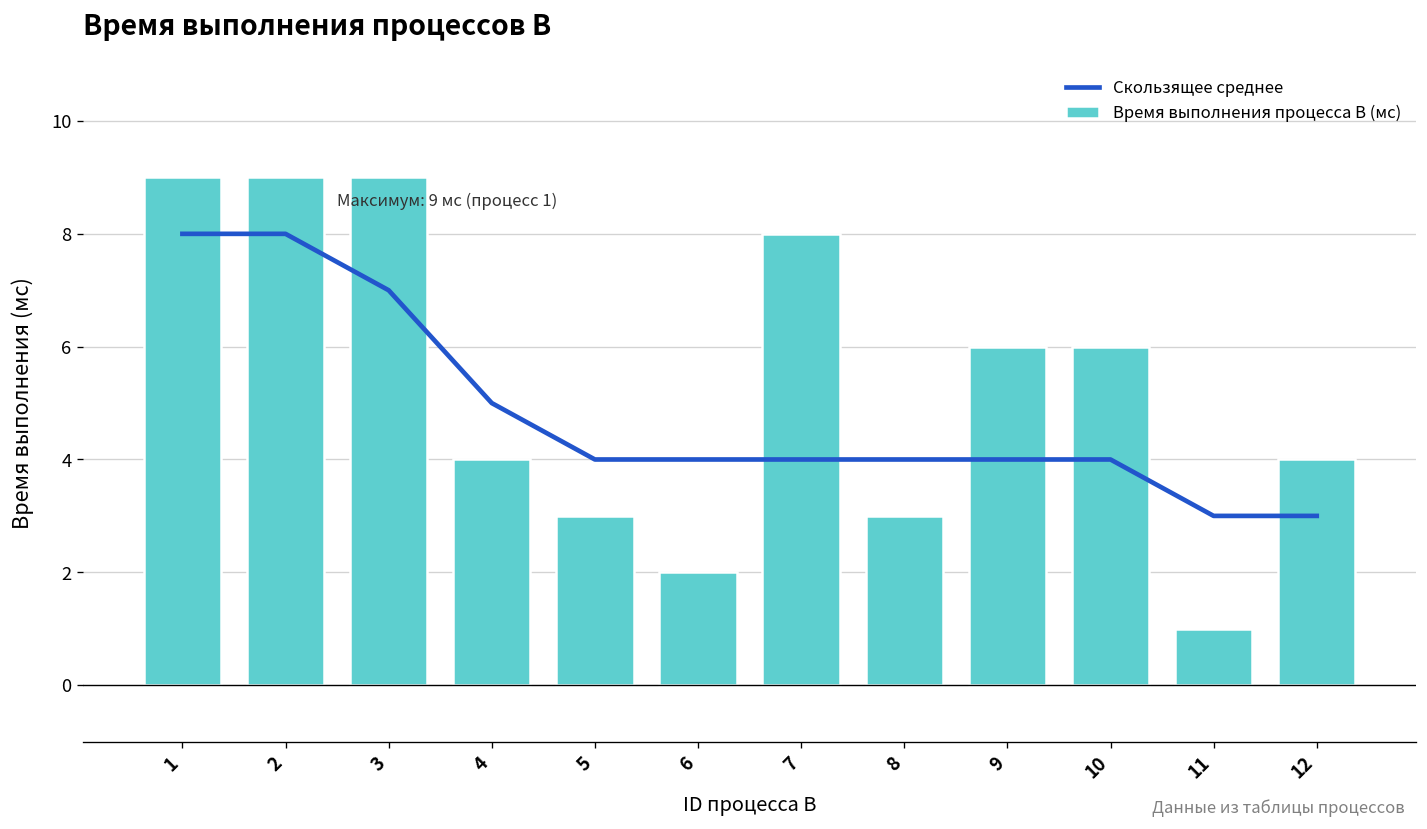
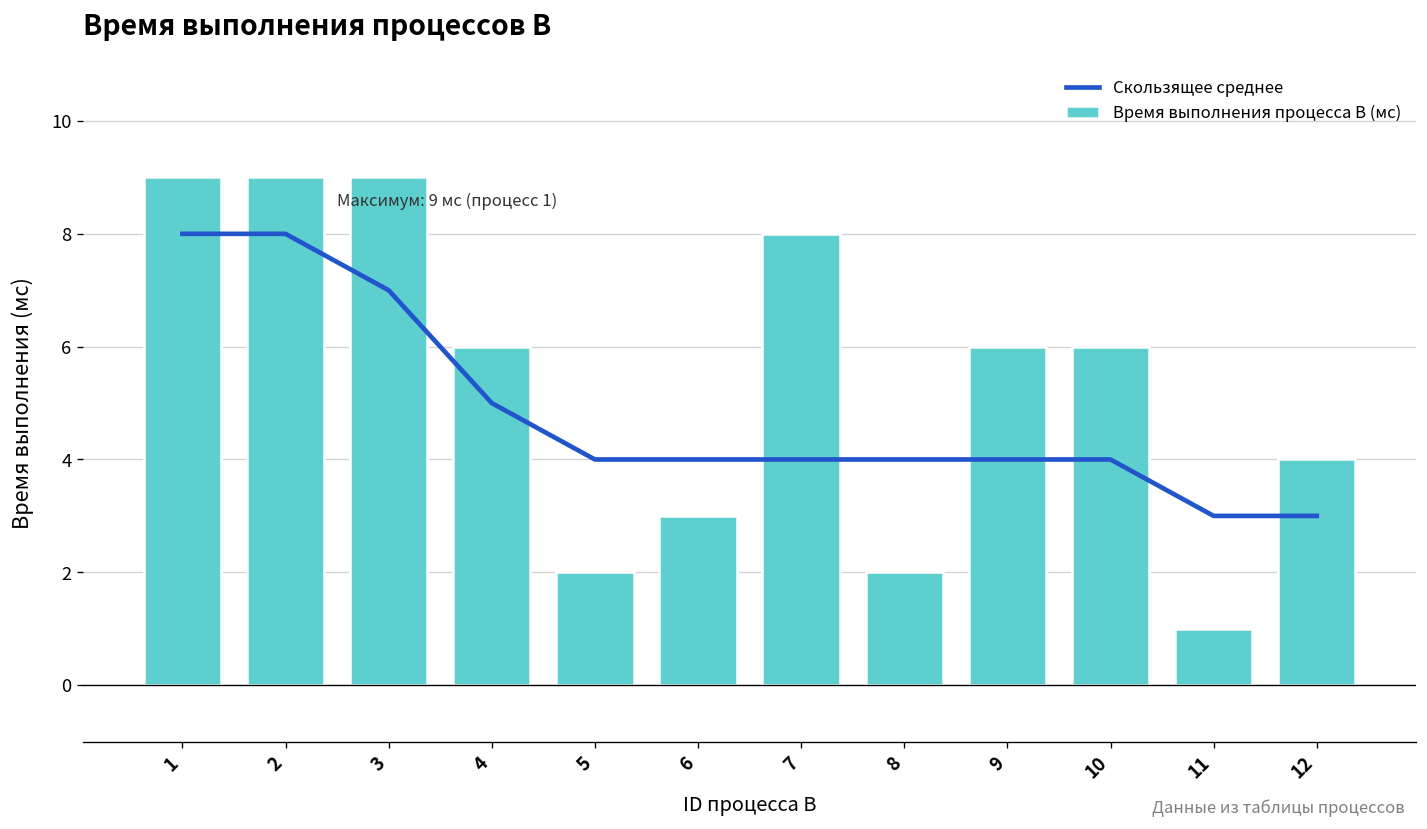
Время выполнения процесса B (мс), 4: 4 -> 6
Время выполнения процесса B (мс), 5: 3 -> 2
Время выполнения процесса B (мс), 6: 2 -> 3
Время выполнения процесса B (мс), 8: 3 -> 2
